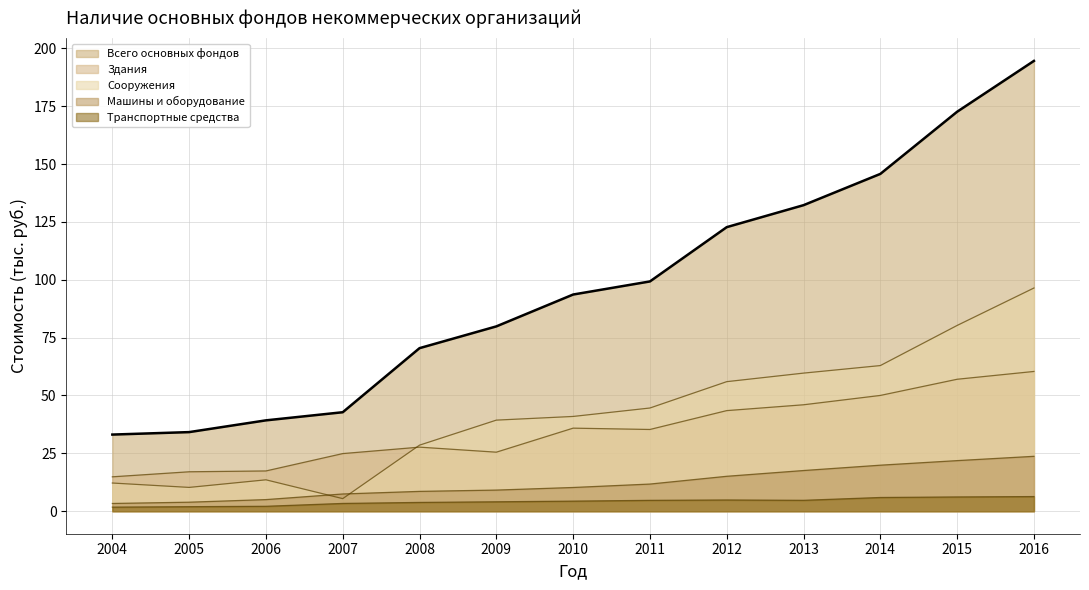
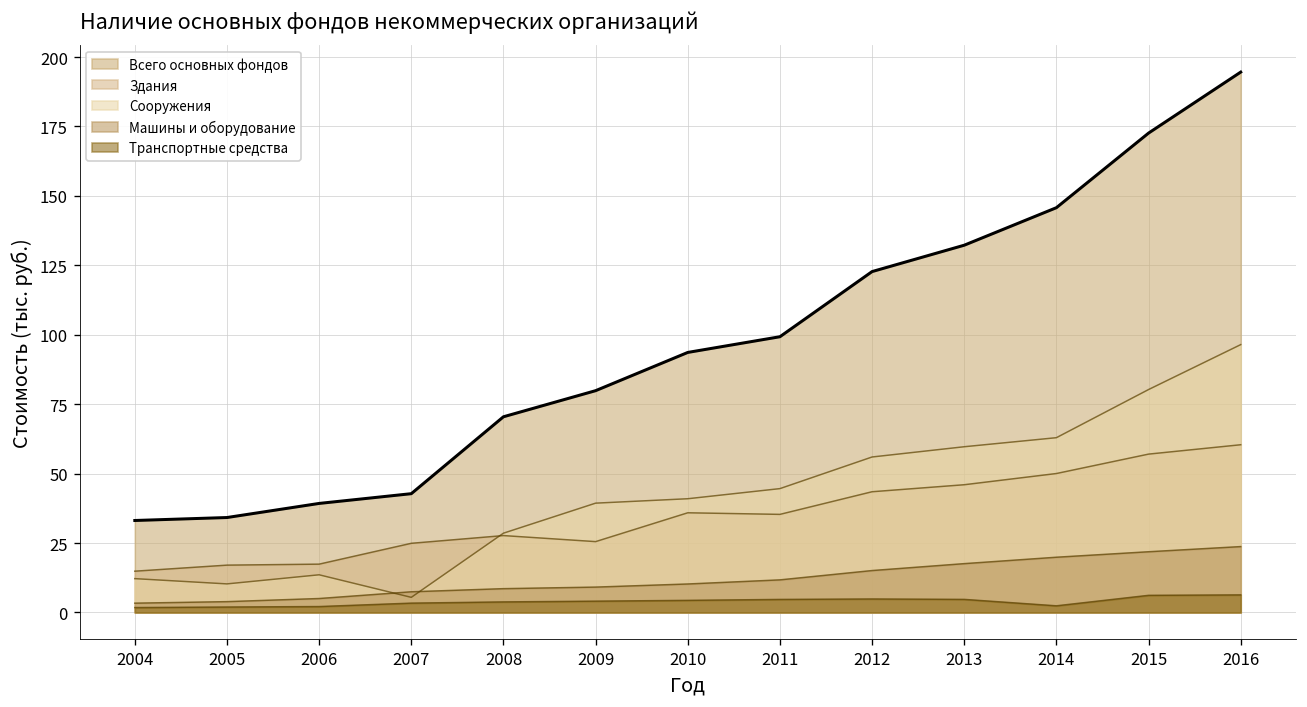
Транспортные средства, 2014: 6 -> 2
